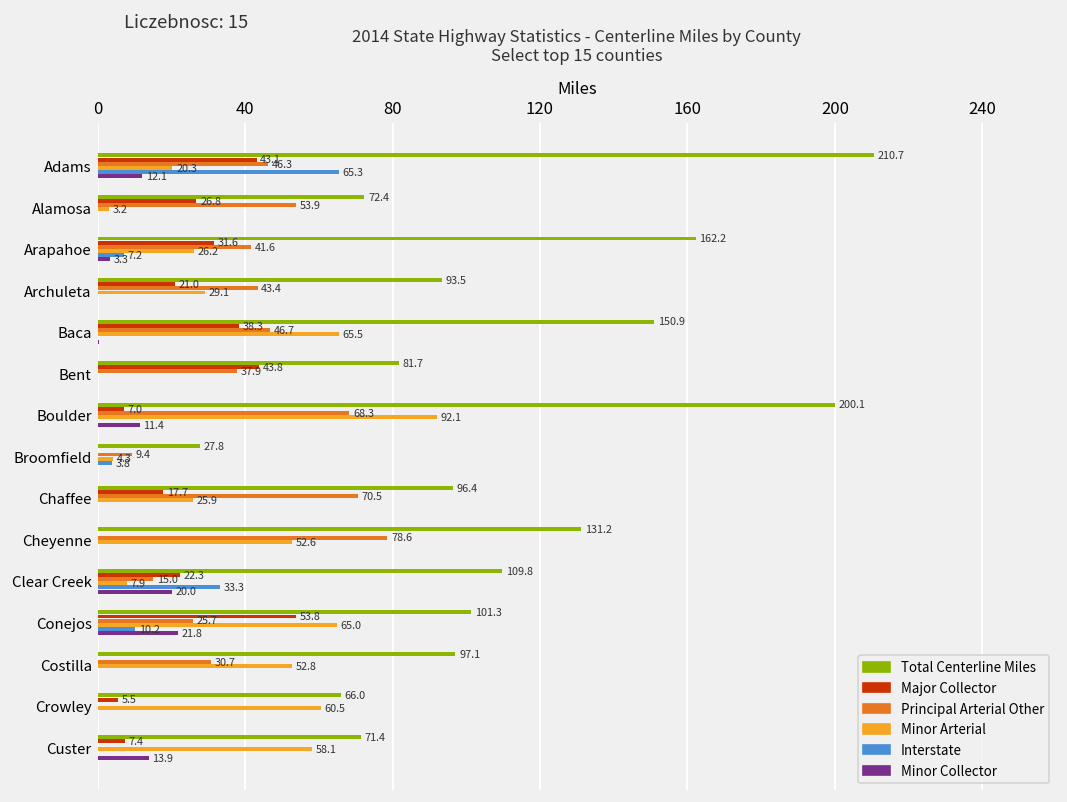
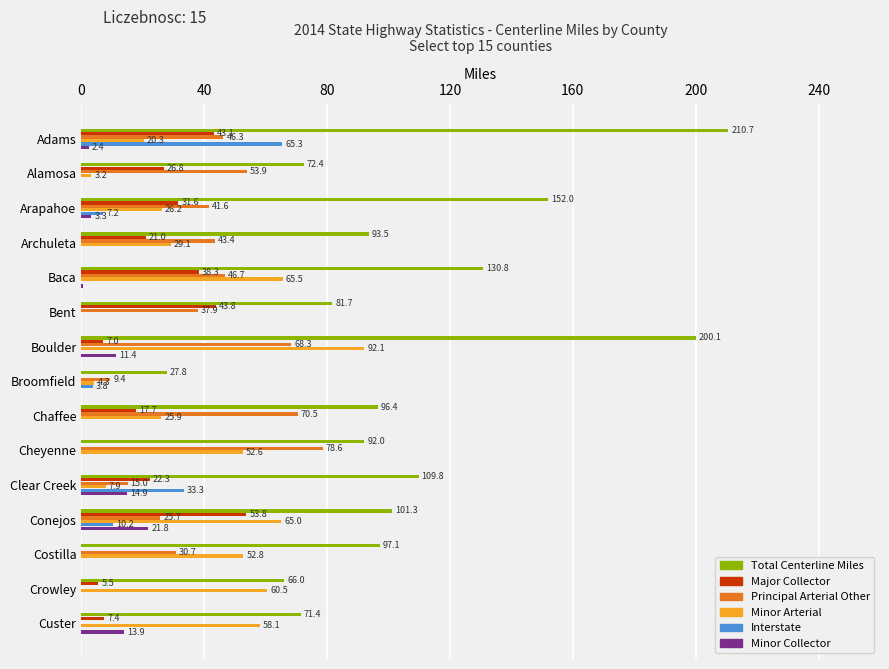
Minor Collector, Adams: 12.1 -> 2.4
Total Centerline Miles, Arapahoe: 162.2 -> 152.0
Total Centerline Miles, Baca: 150.9 -> 130.8
Total Centerline Miles, Cheyenne: 131.2 -> 92.0
Minor Collector, Clear Creek: 20.0 -> 14.9
